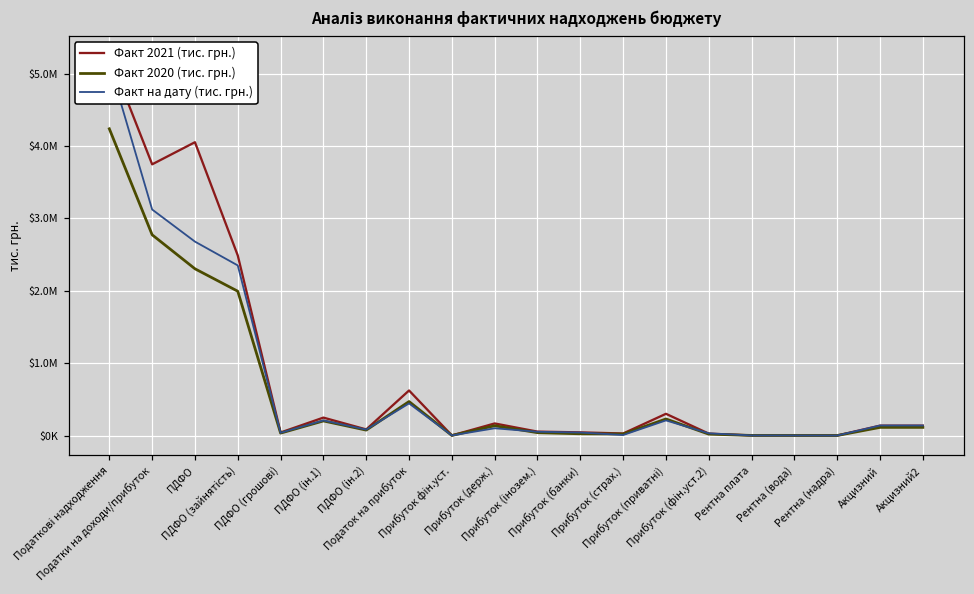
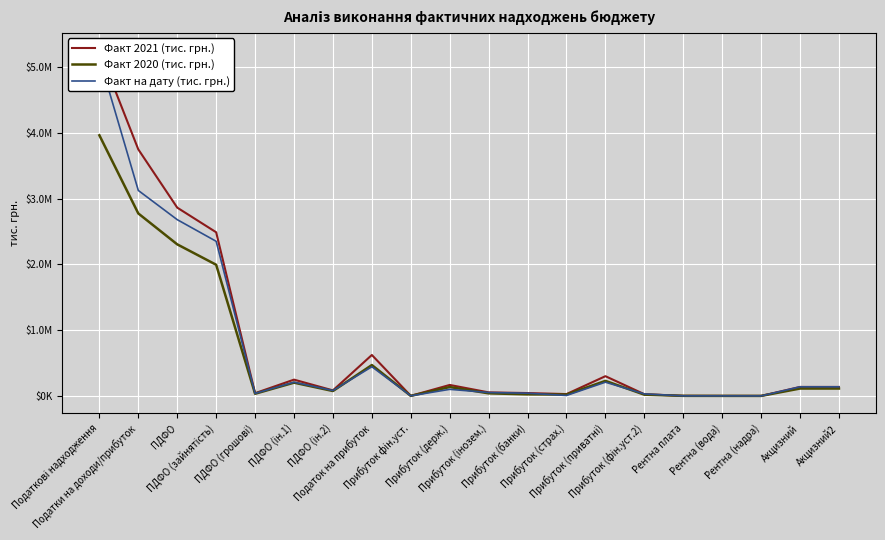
Факт 2020 (тис. грн.), Податкові надходження: $4200000 -> $4000000
Факт 2021 (тис. грн.), ПДФО: $4100000 -> $2900000
